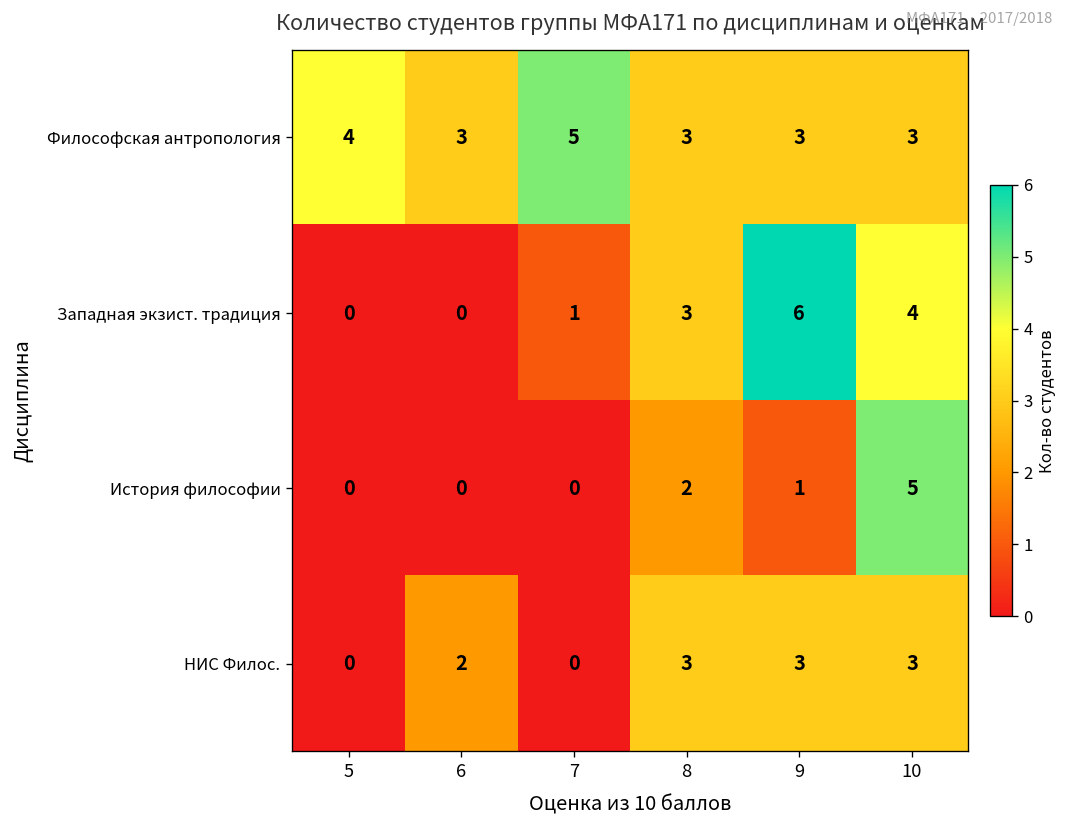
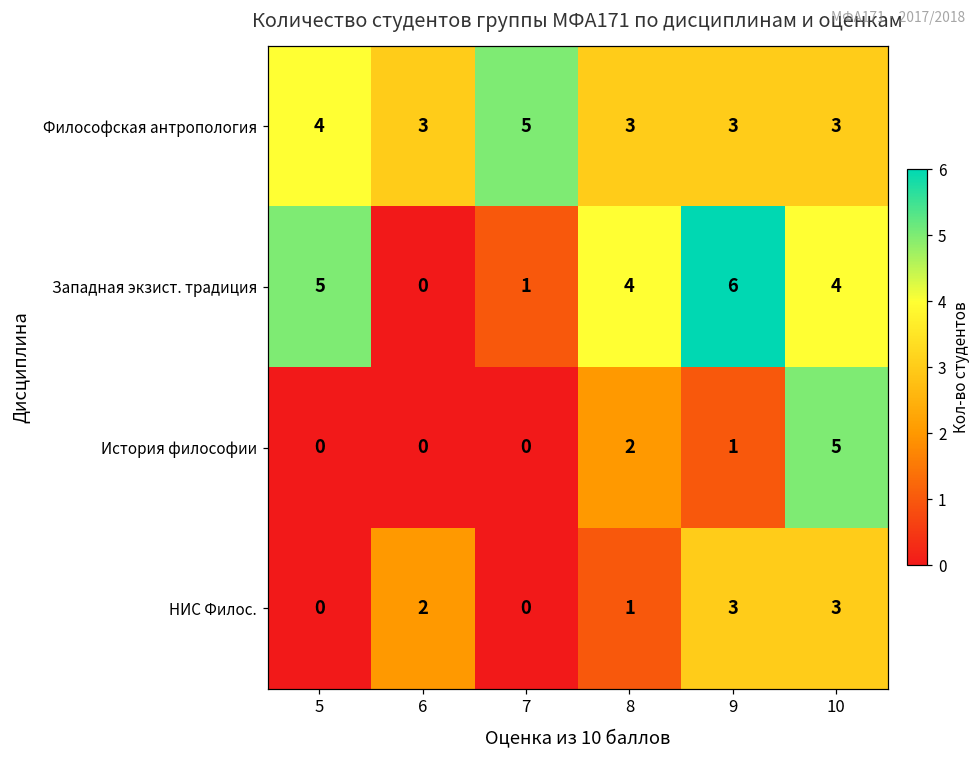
Западная экзист. традиция, 5: 0 -> 5
Западная экзист. традиция, 8: 3 -> 4
НИС Филос., 8: 3 -> 1
